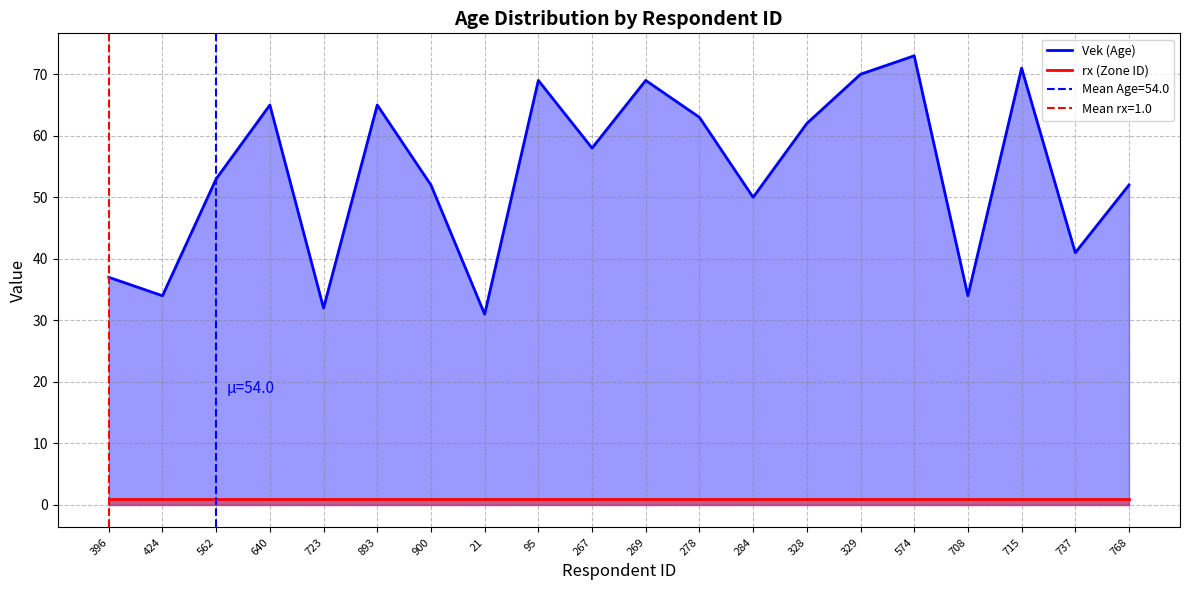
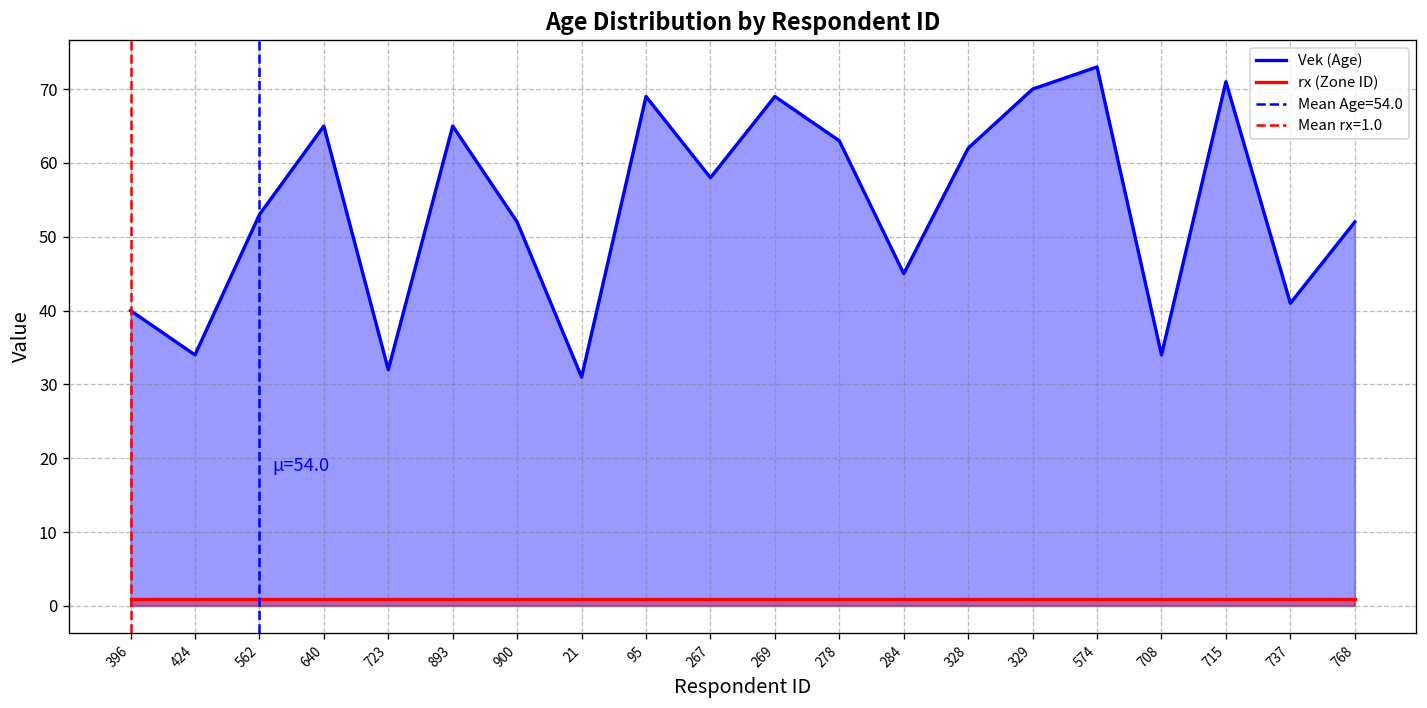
Vek (Age), 396: 37 -> 40
Vek (Age), 284: 50 -> 45
